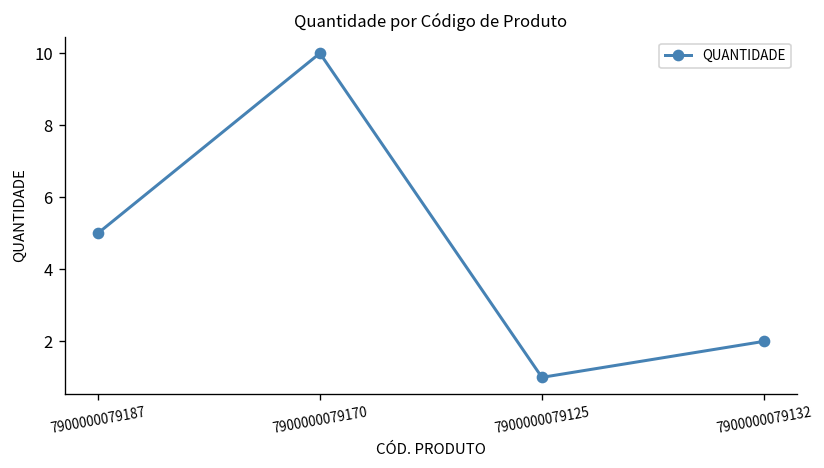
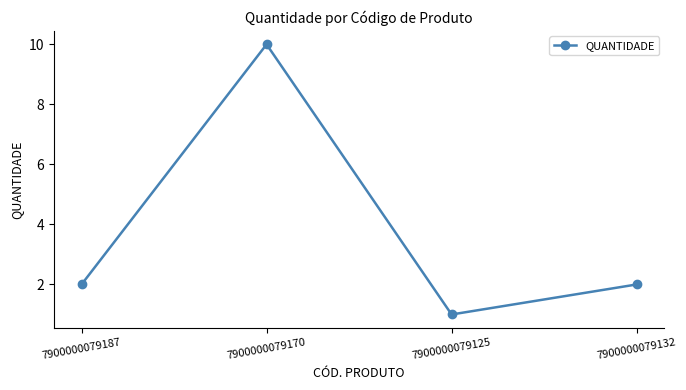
7900000079187: 5 -> 2
